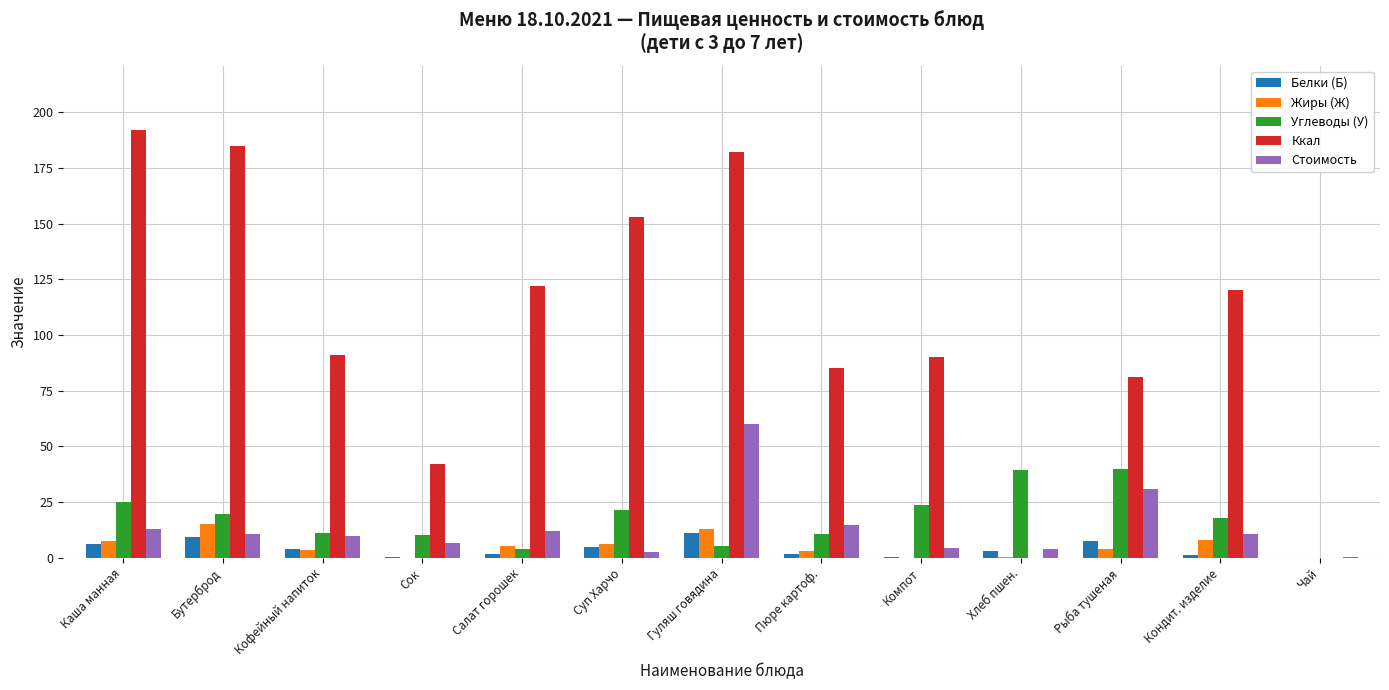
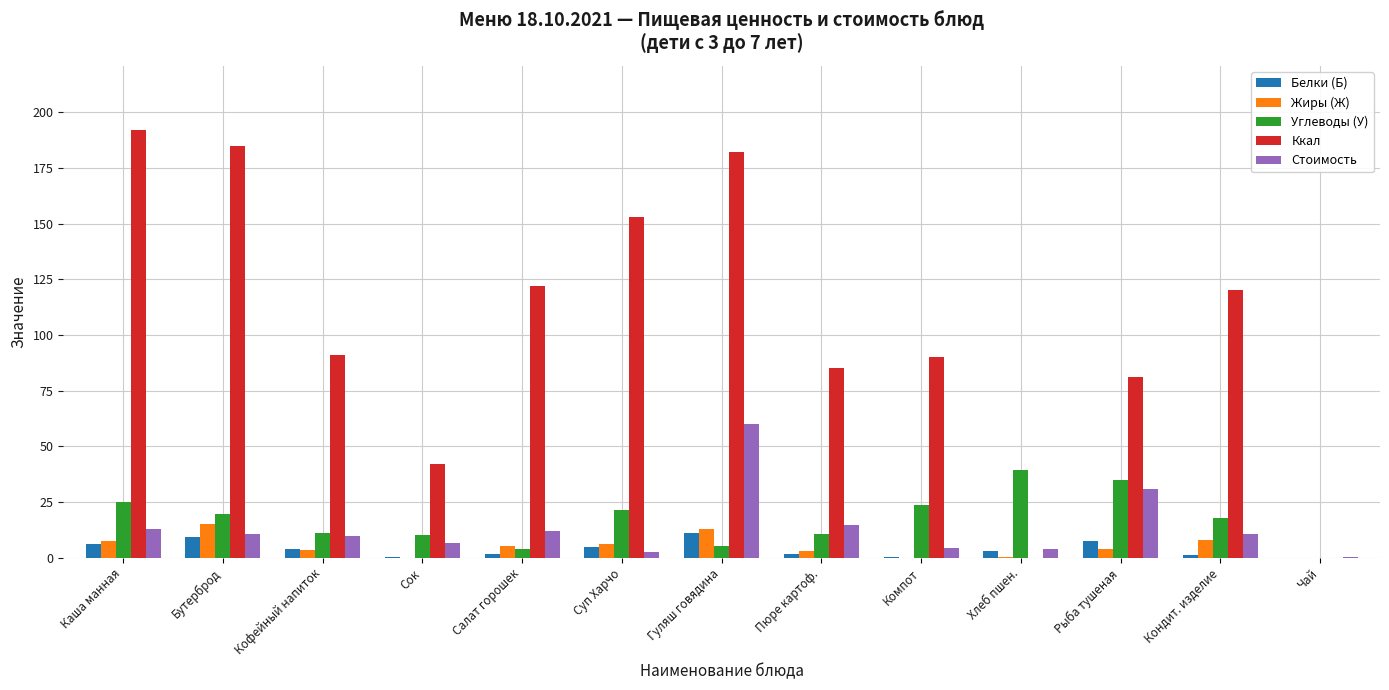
Углеводы (У), Рыба тушеная: 40 -> 35
